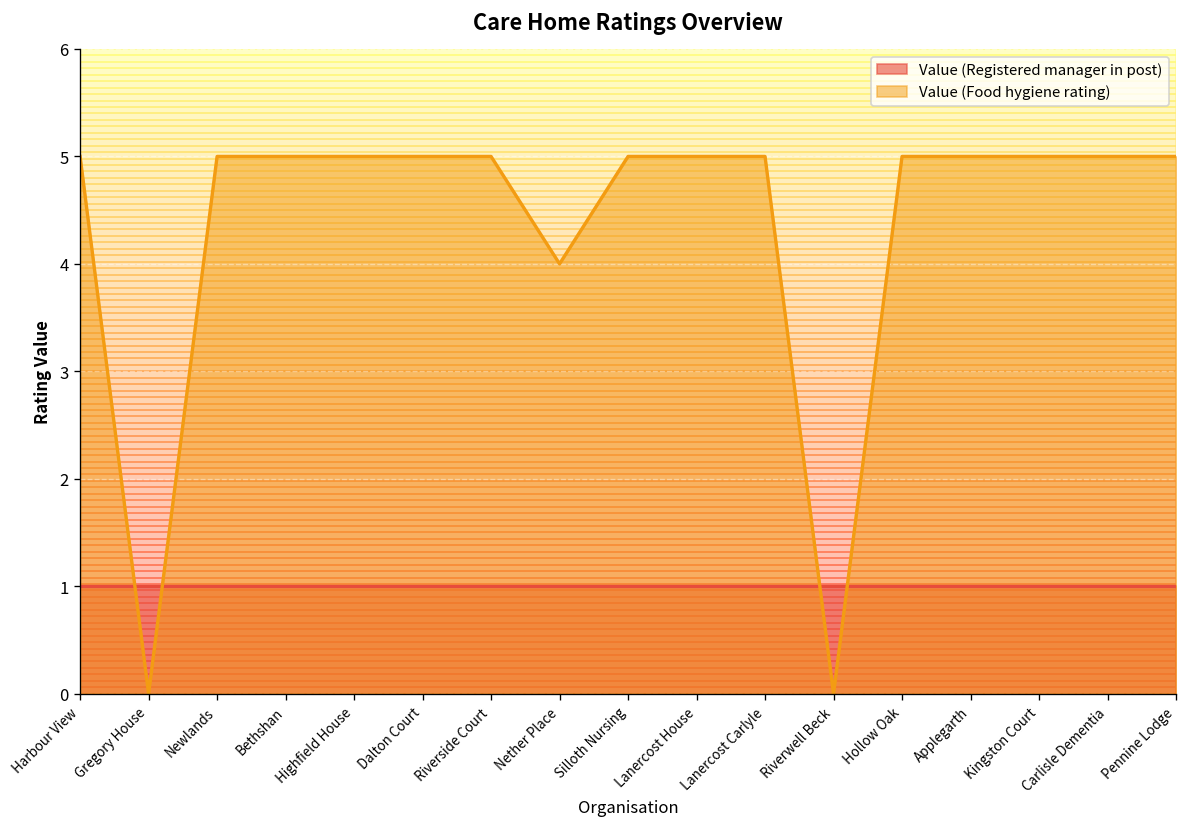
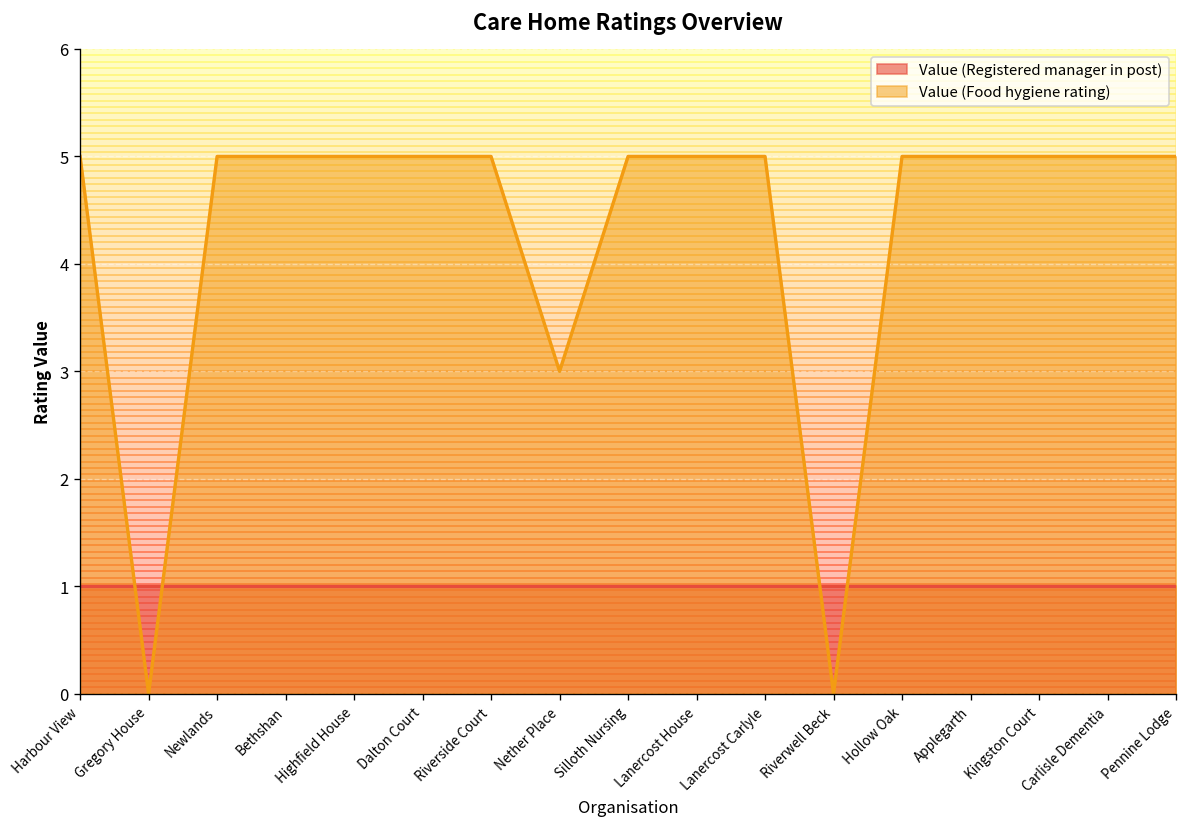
Value (Food hygiene rating), Nether Place: 4 -> 3
